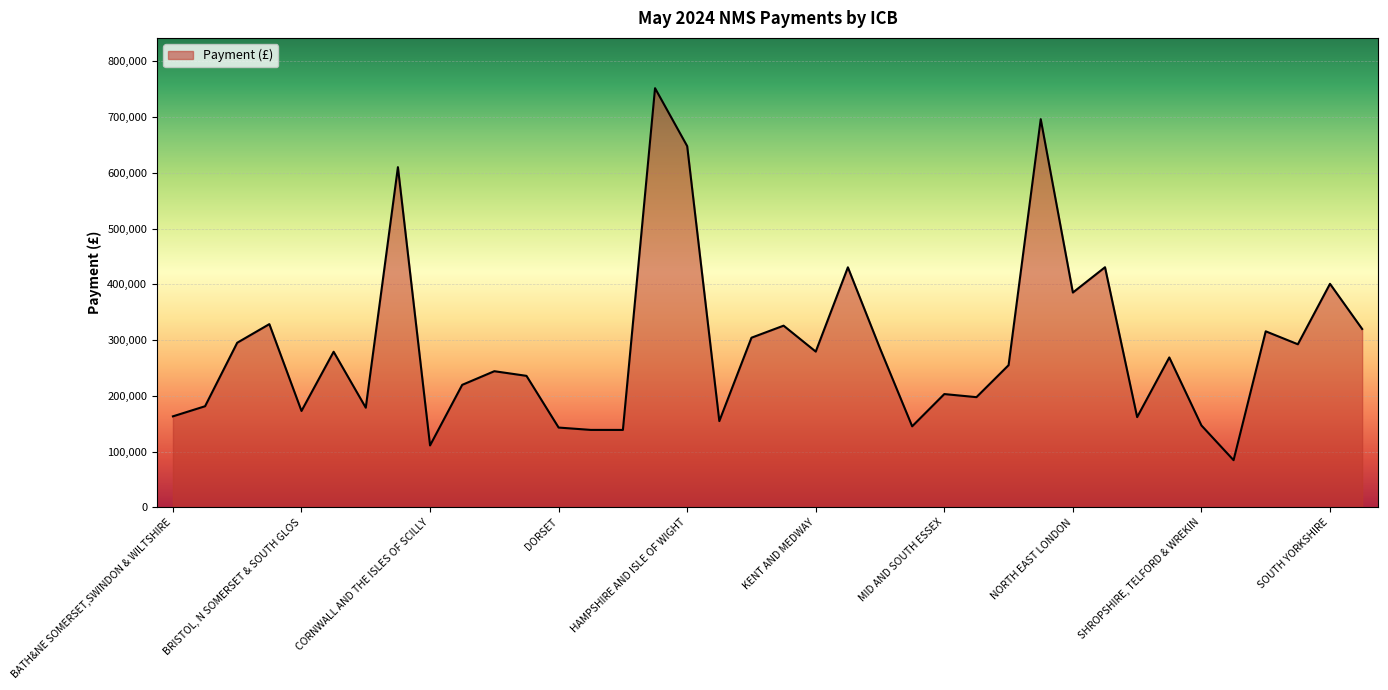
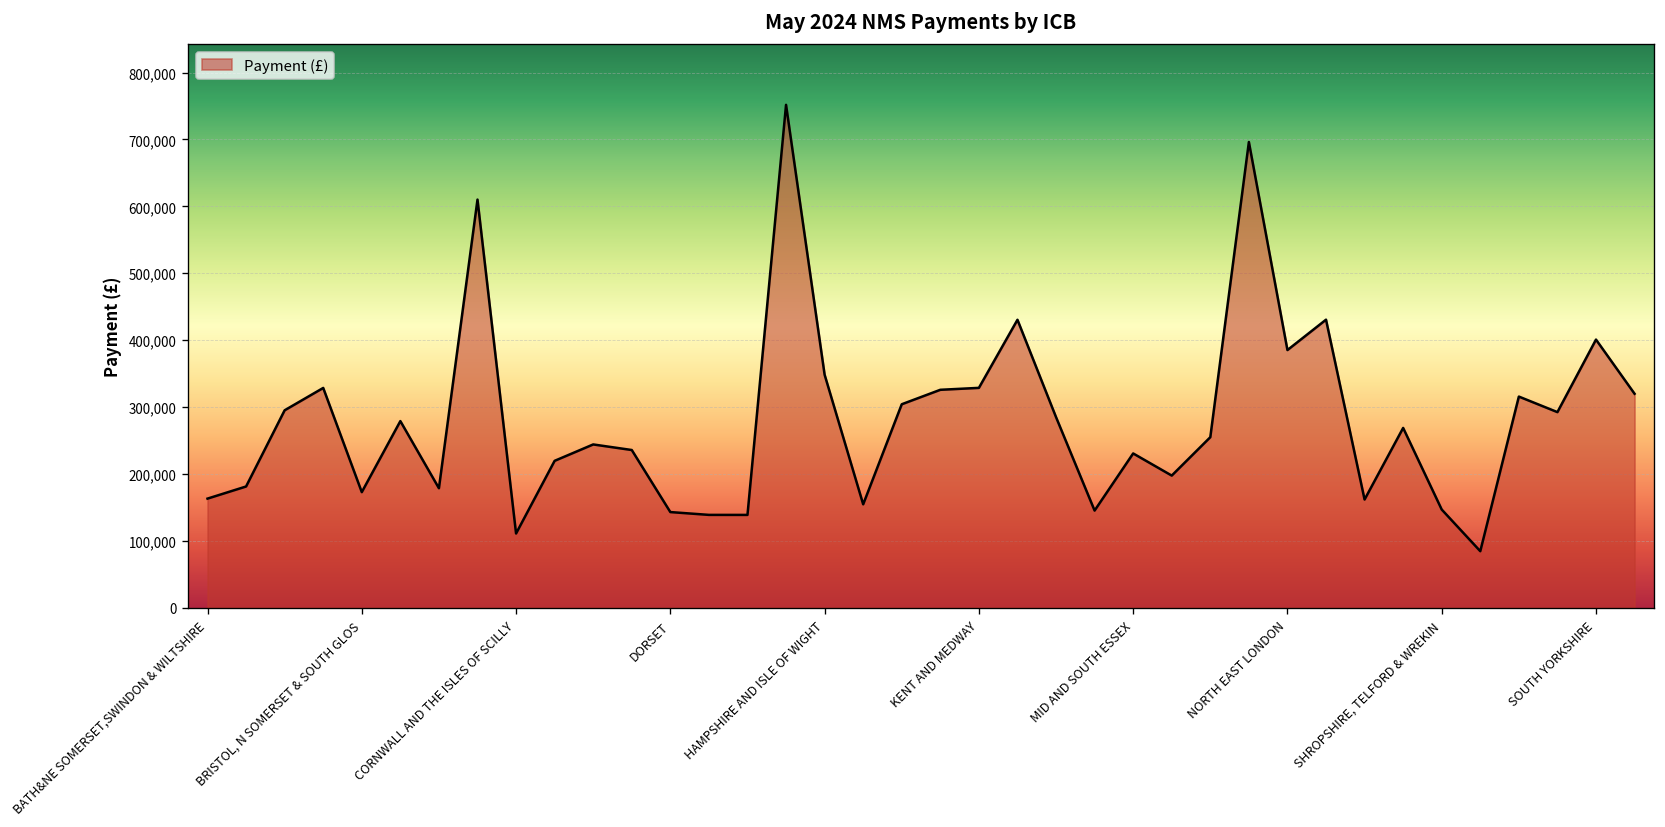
HAMPSHIRE AND ISLE OF WIGHT: 650,000 -> 350,000
KENT AND MEDWAY: 280,000 -> 330,000
MID AND SOUTH ESSEX: 200,000 -> 230,000
